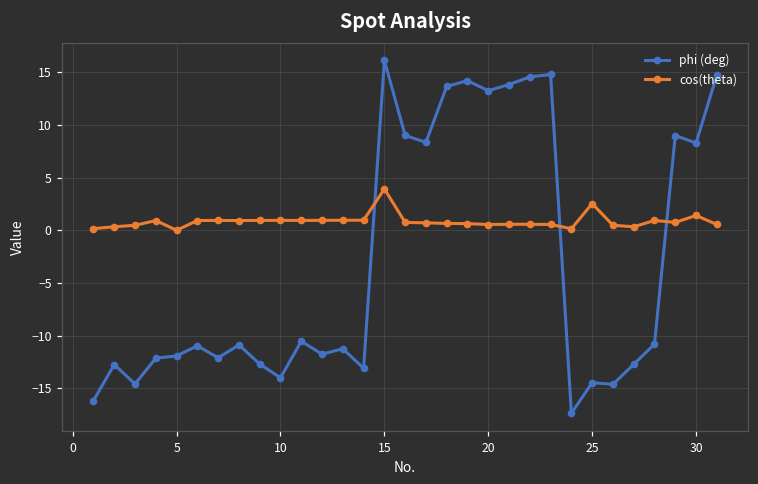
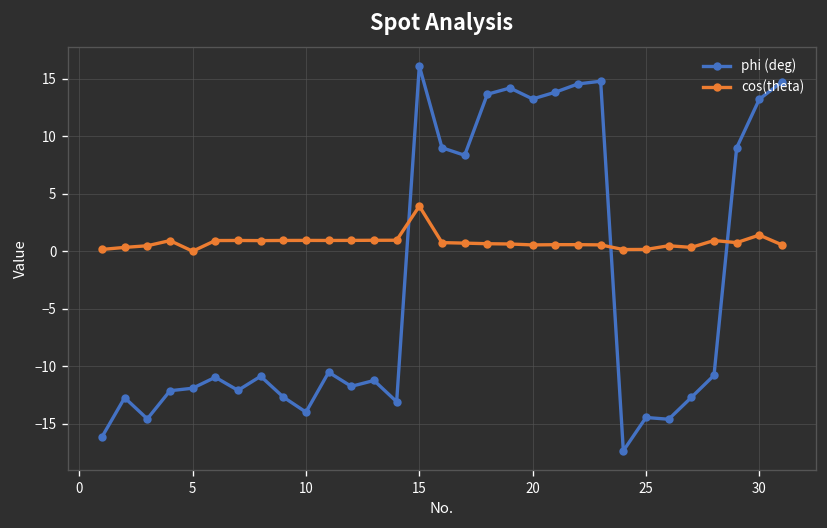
cos(theta), 25: 3 -> 0
phi (deg), 30: 8 -> 13
